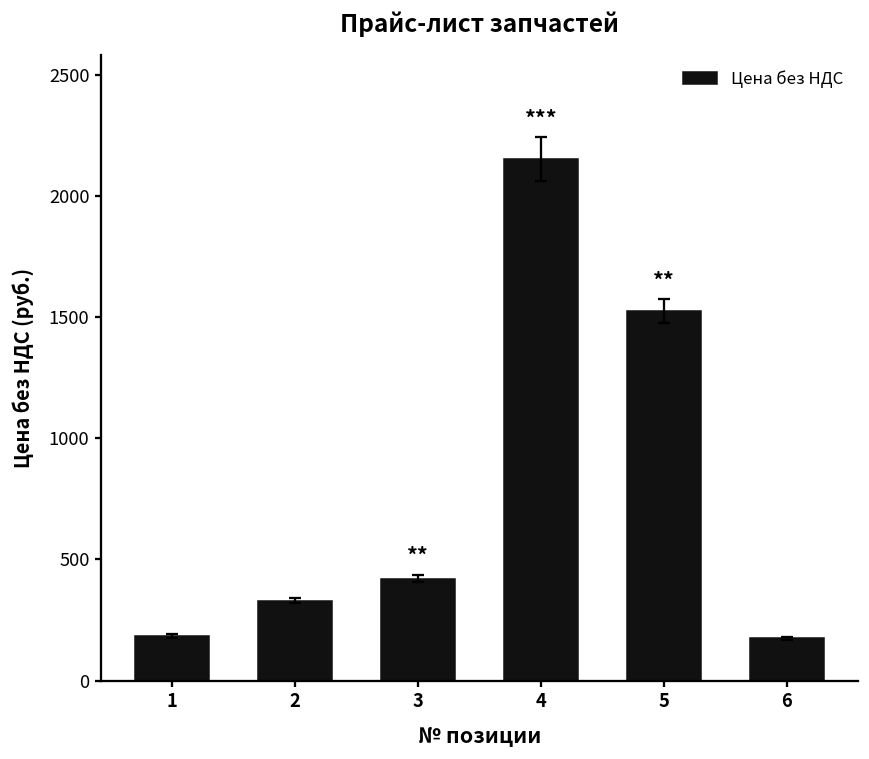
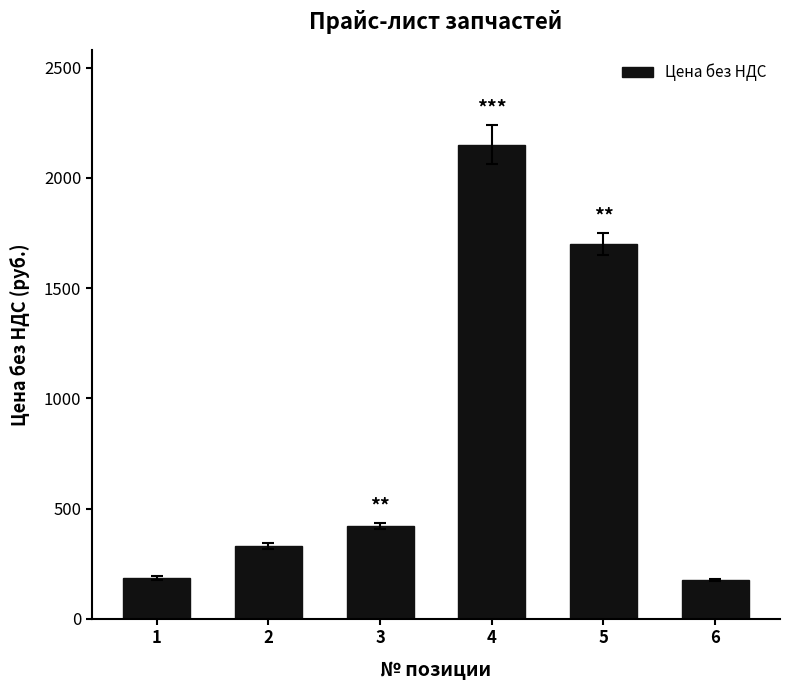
Цена без НДС, 5: 1520 -> 1700
